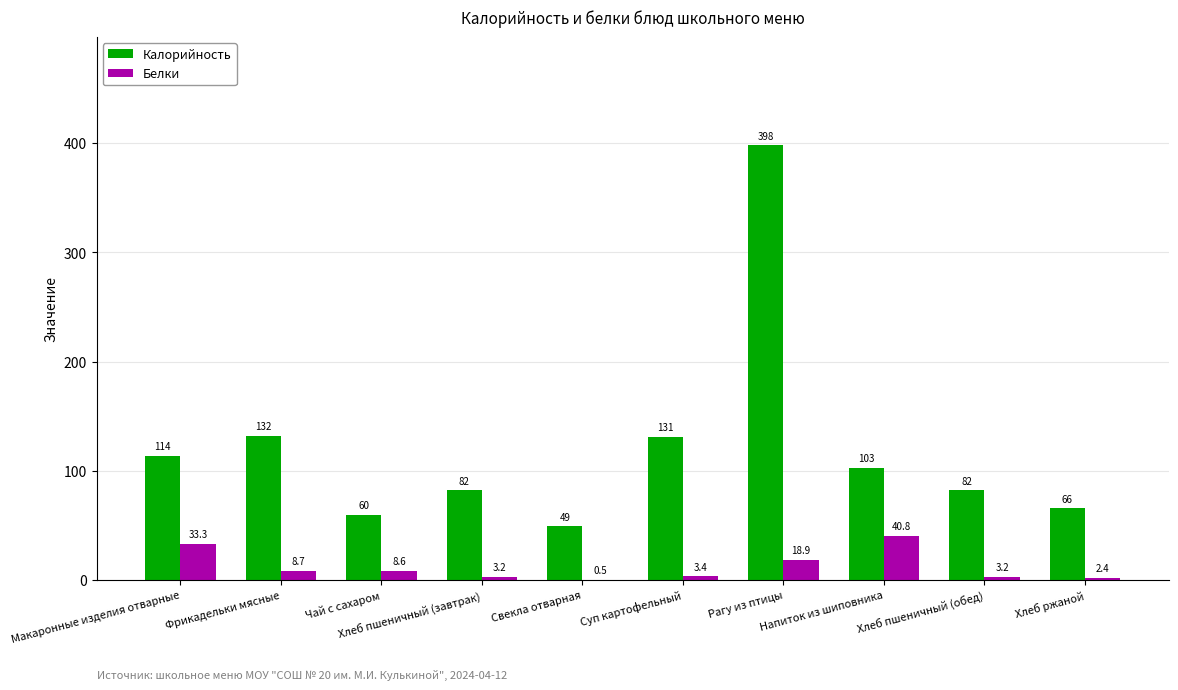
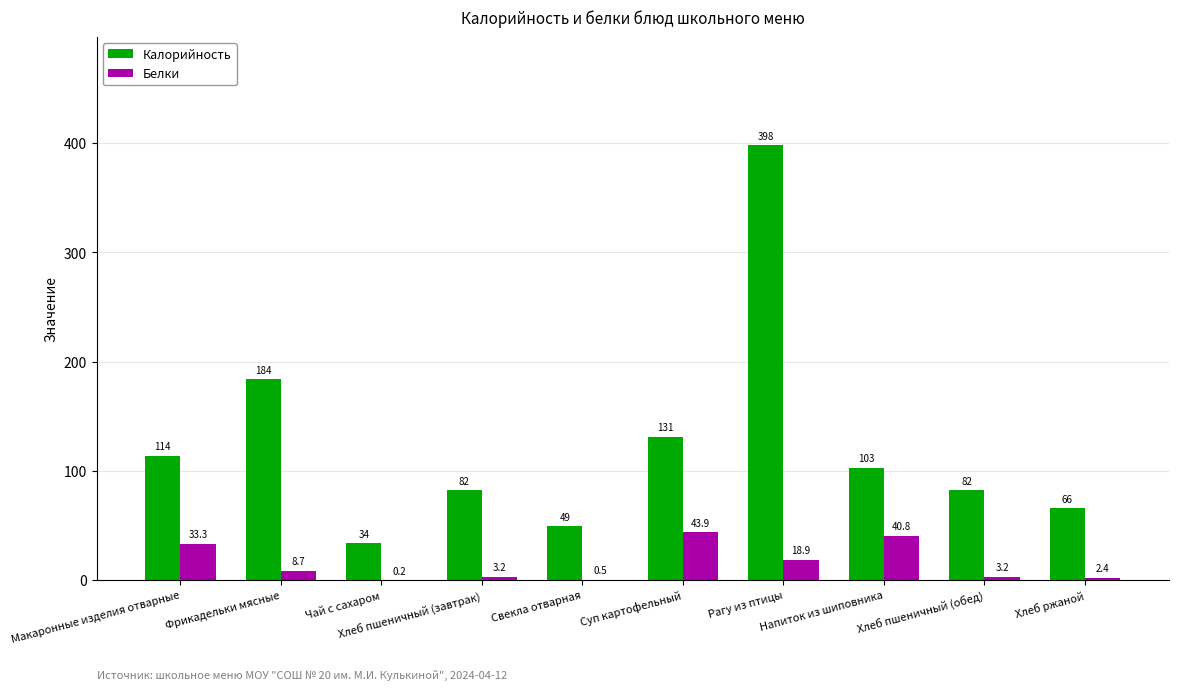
Калорийность, Фрикадельки мясные: 132 -> 184
Калорийность, Чай с сахаром: 60 -> 34
Белки, Чай с сахаром: 8.6 -> 0.2
Белки, Суп картофельный: 3.4 -> 43.9
